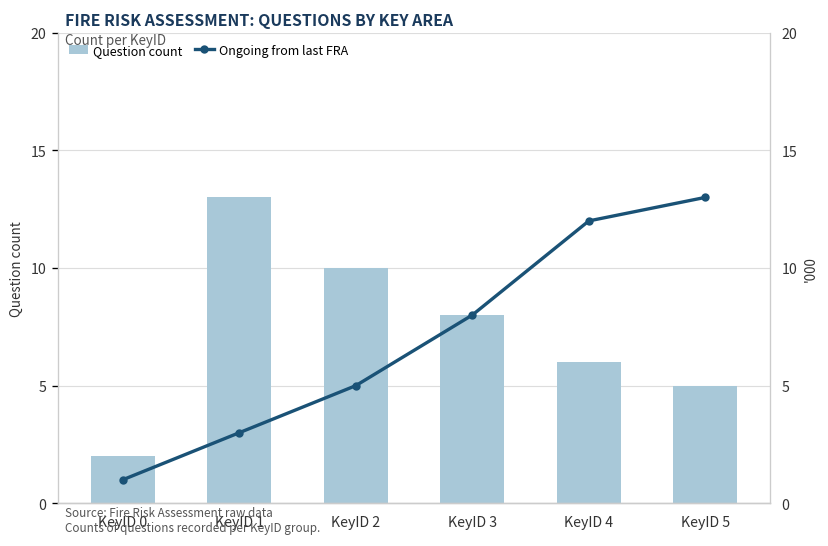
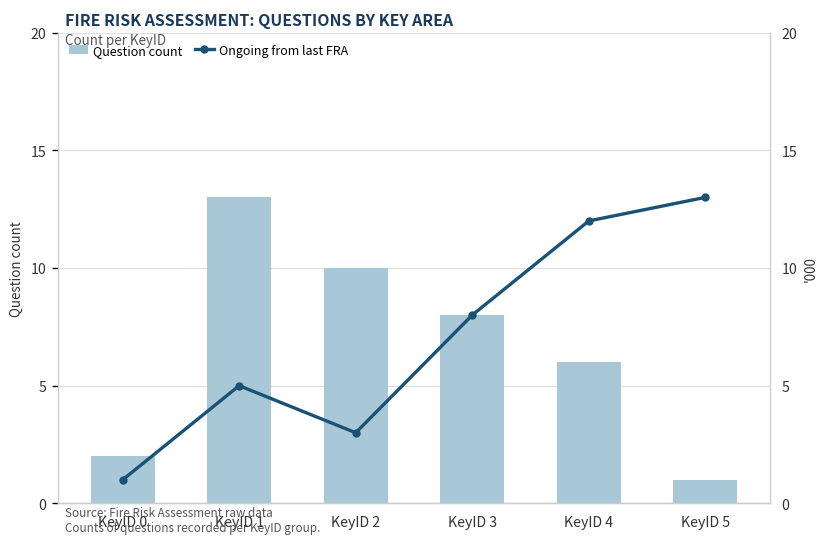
Question count, KeyID 5: 5 -> 1
Ongoing from last FRA, KeyID 1: 3 -> 5
Ongoing from last FRA, KeyID 2: 5 -> 3
